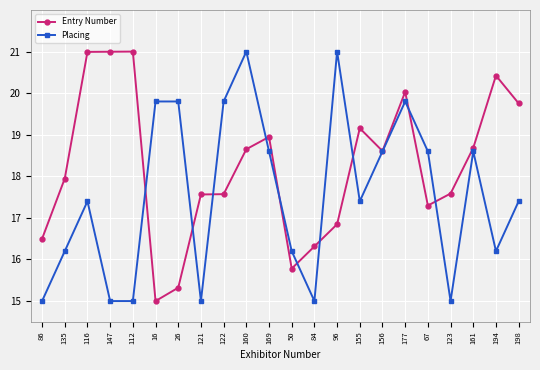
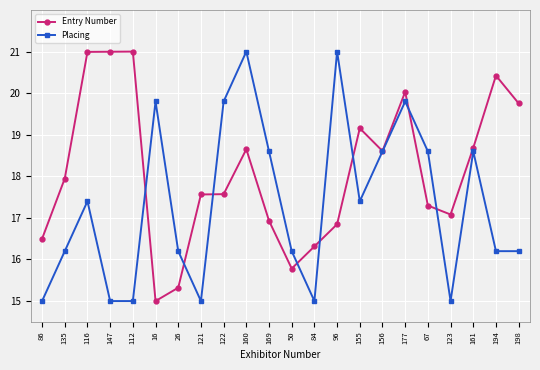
Placing, 26: 19.8 -> 16.2
Entry Number, 169: 18.9 -> 16.9
Entry Number, 123: 17.6 -> 17.1
Placing, 198: 17.4 -> 16.2
